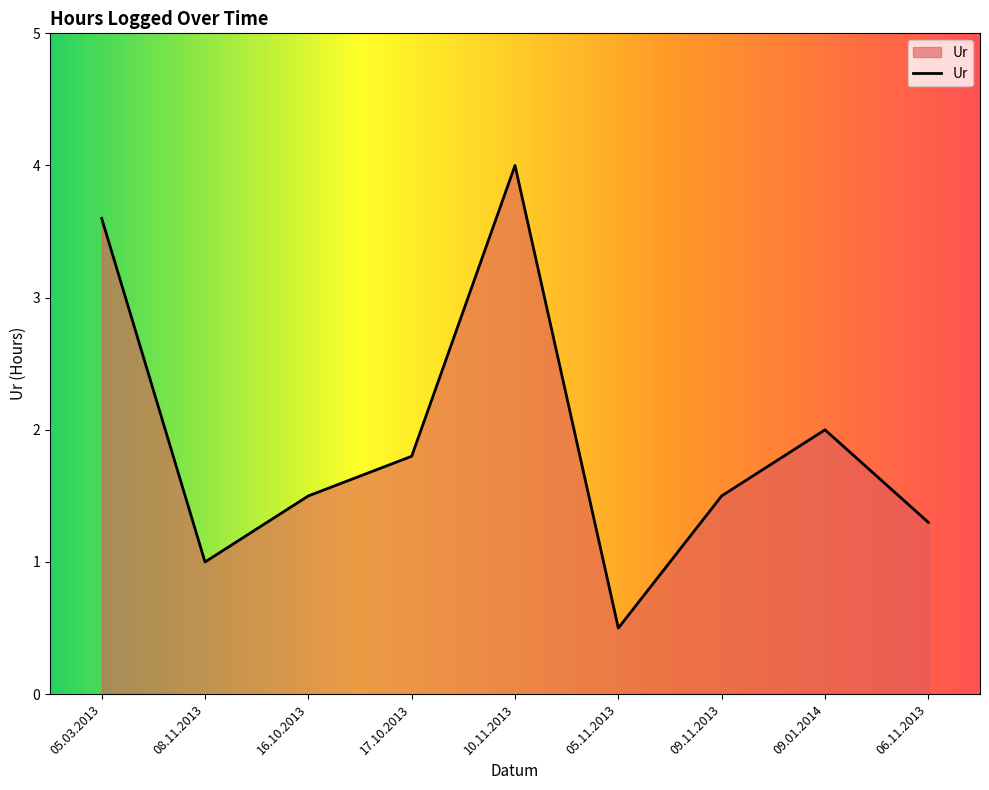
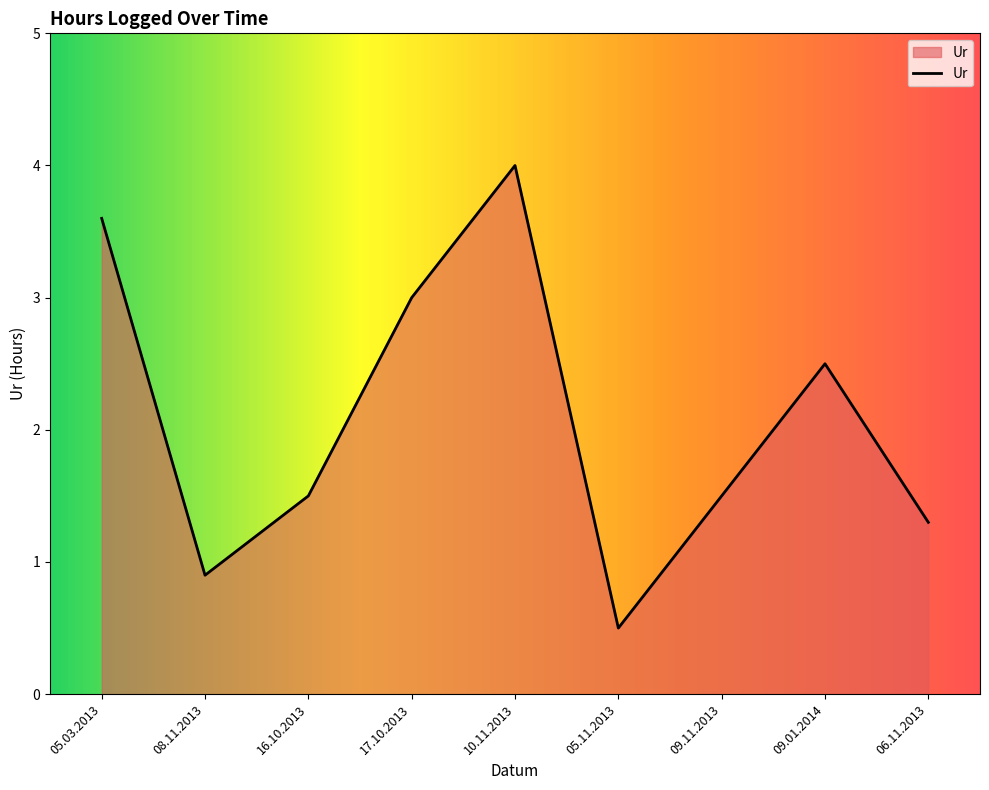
08.11.2013: 1.0 -> 0.9
17.10.2013: 1.8 -> 3.0
09.01.2014: 2.0 -> 2.5
